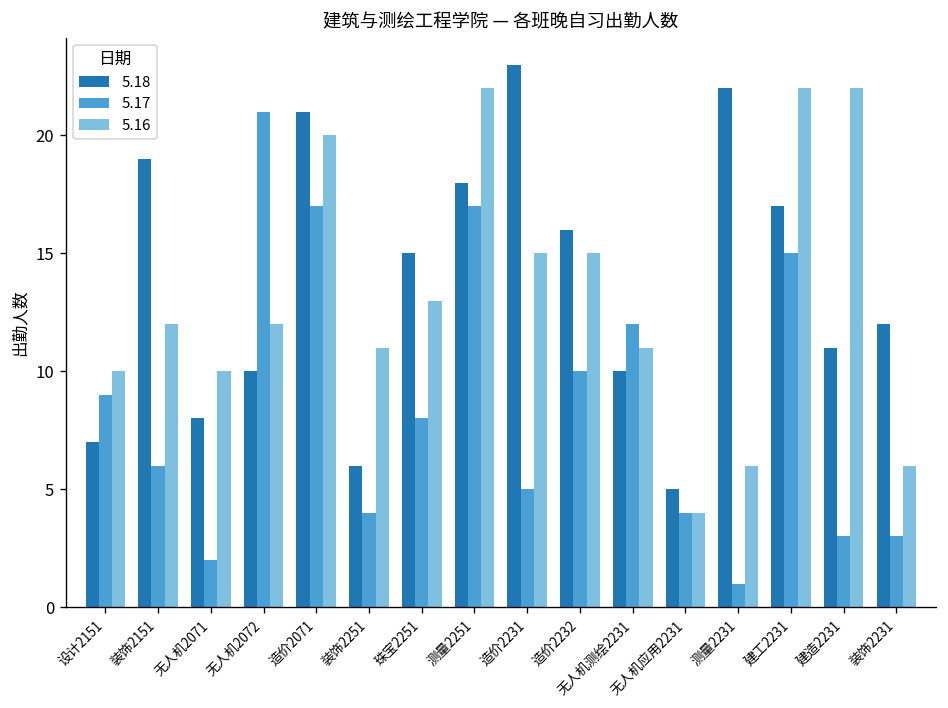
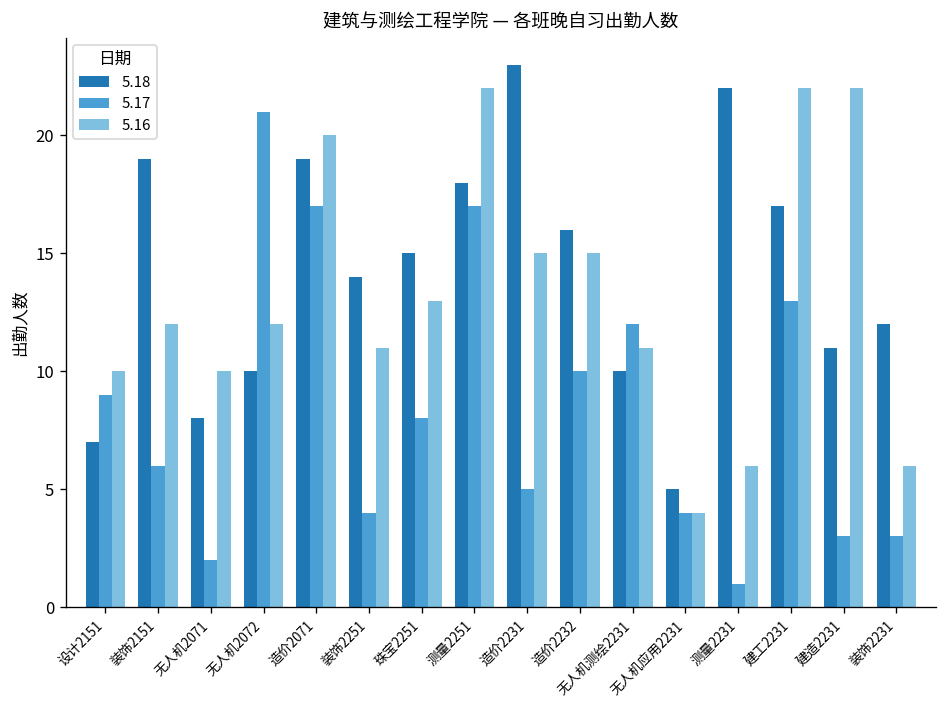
5.18, 造价2071: 21 -> 19
5.18, 装饰2251: 6 -> 14
5.17, 建工2231: 15 -> 13
